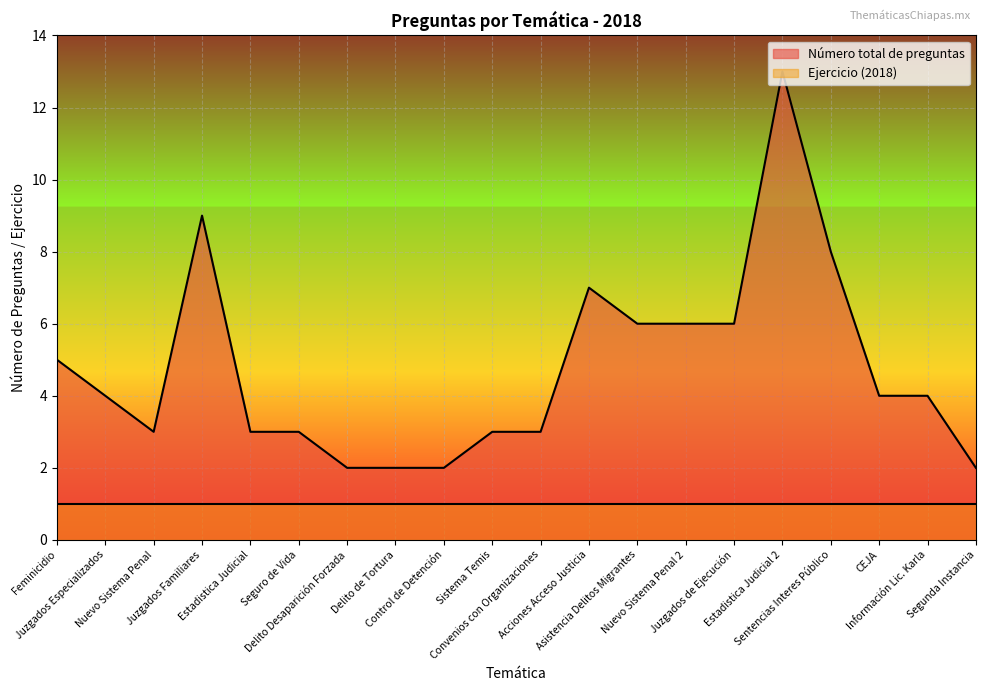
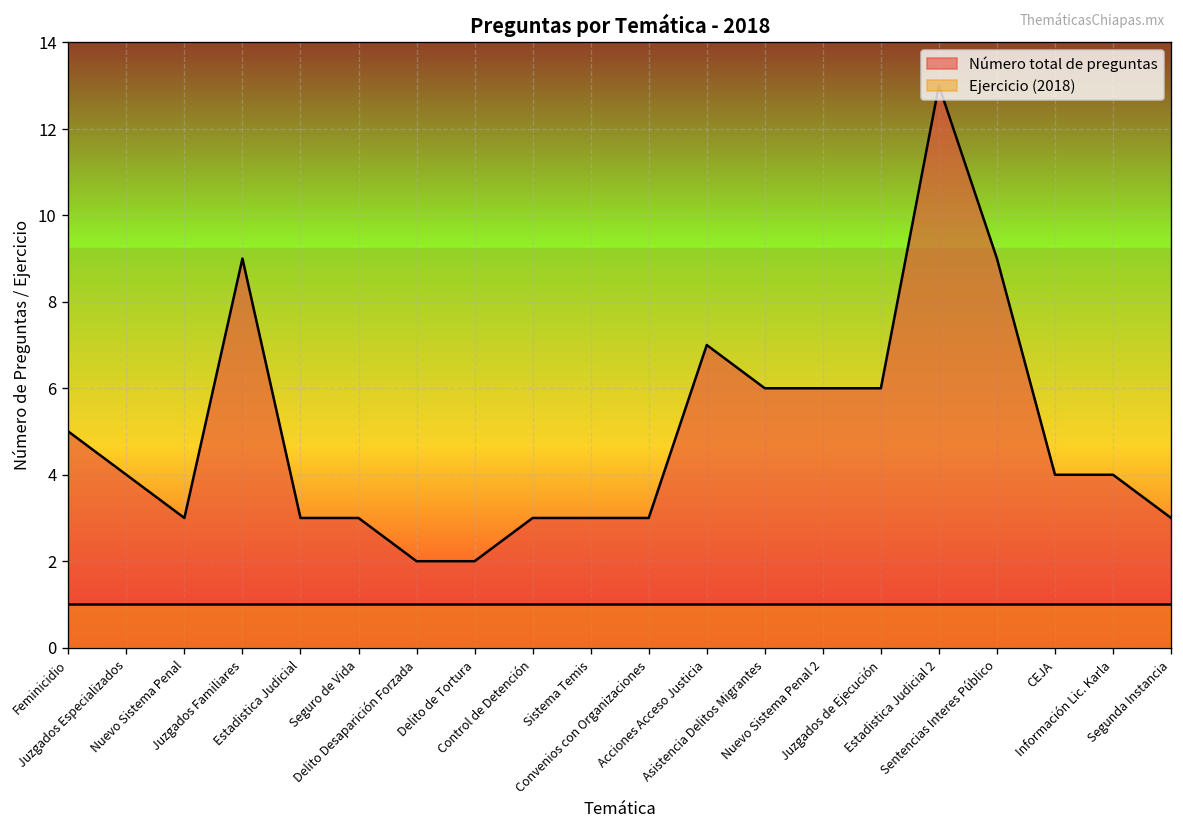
Número total de preguntas, Control de Detención: 2 -> 3
Número total de preguntas, Sentencias Interes Público: 8 -> 9
Número total de preguntas, Segunda Instancia: 2 -> 3
